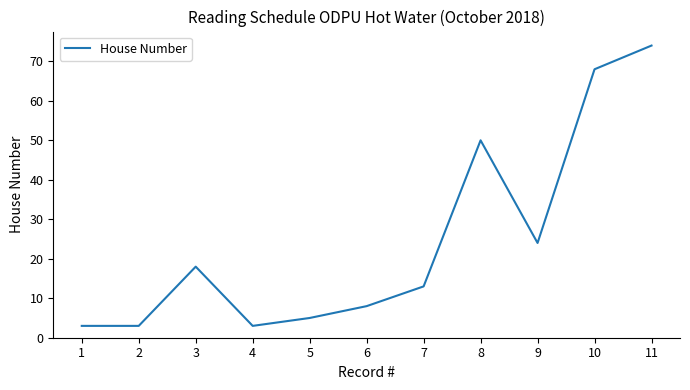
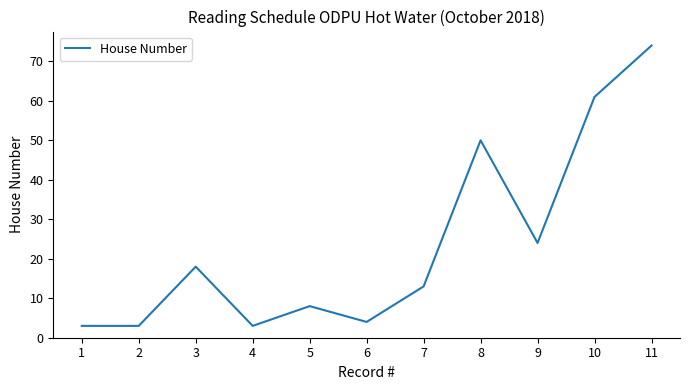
5: 5 -> 8
6: 8 -> 4
10: 68 -> 61
